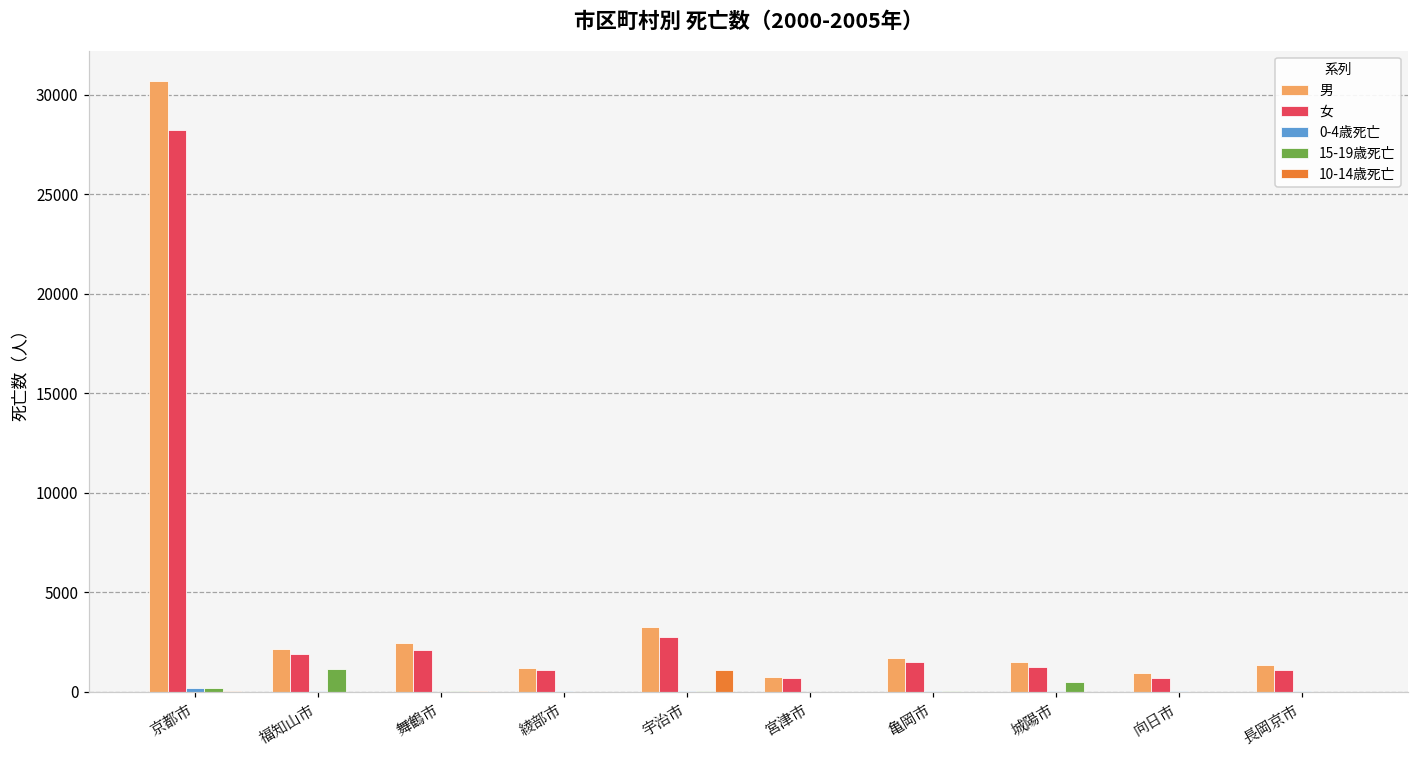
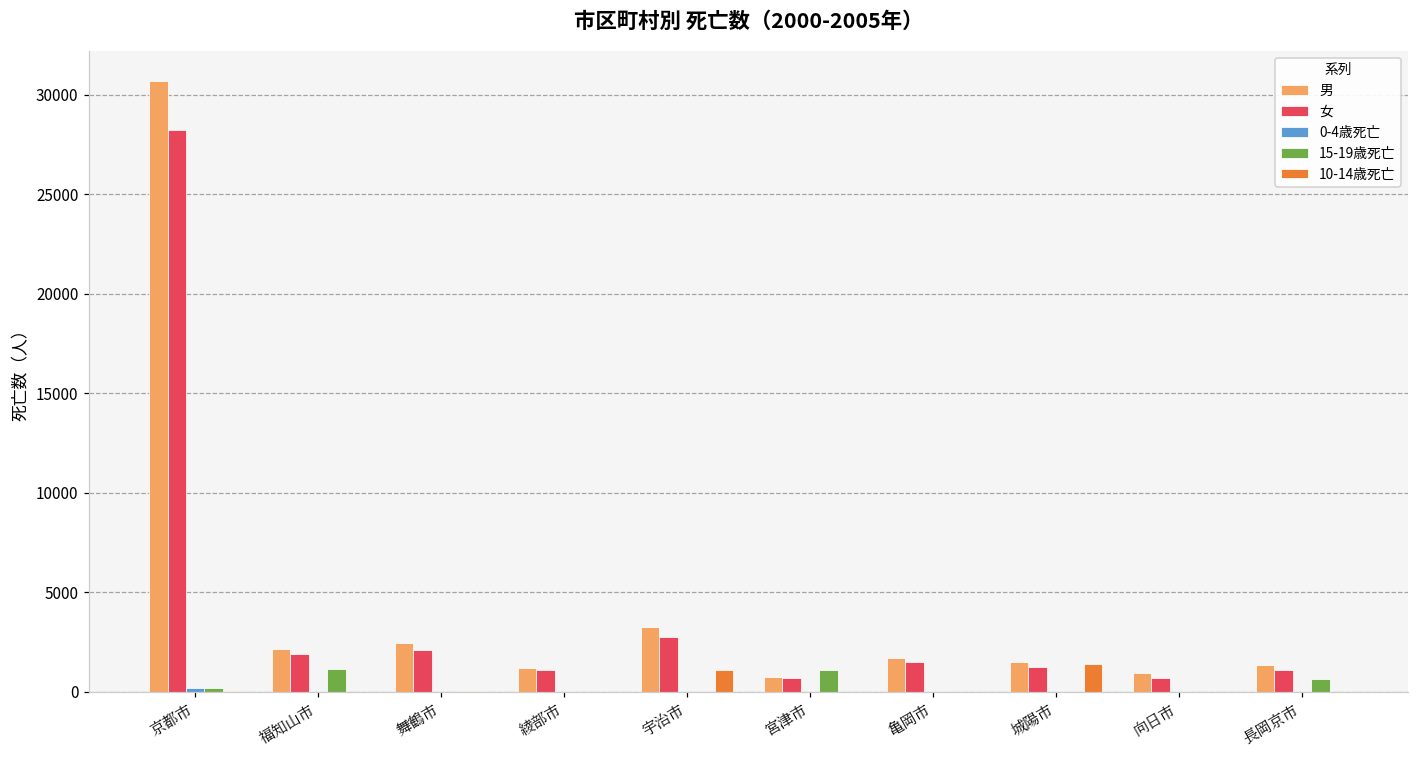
15-19歳死亡, 宮津市: 0 -> 1100
15-19歳死亡, 城陽市: 500 -> 0
10-14歳死亡, 城陽市: 0 -> 1400
15-19歳死亡, 長岡京市: 0 -> 600
